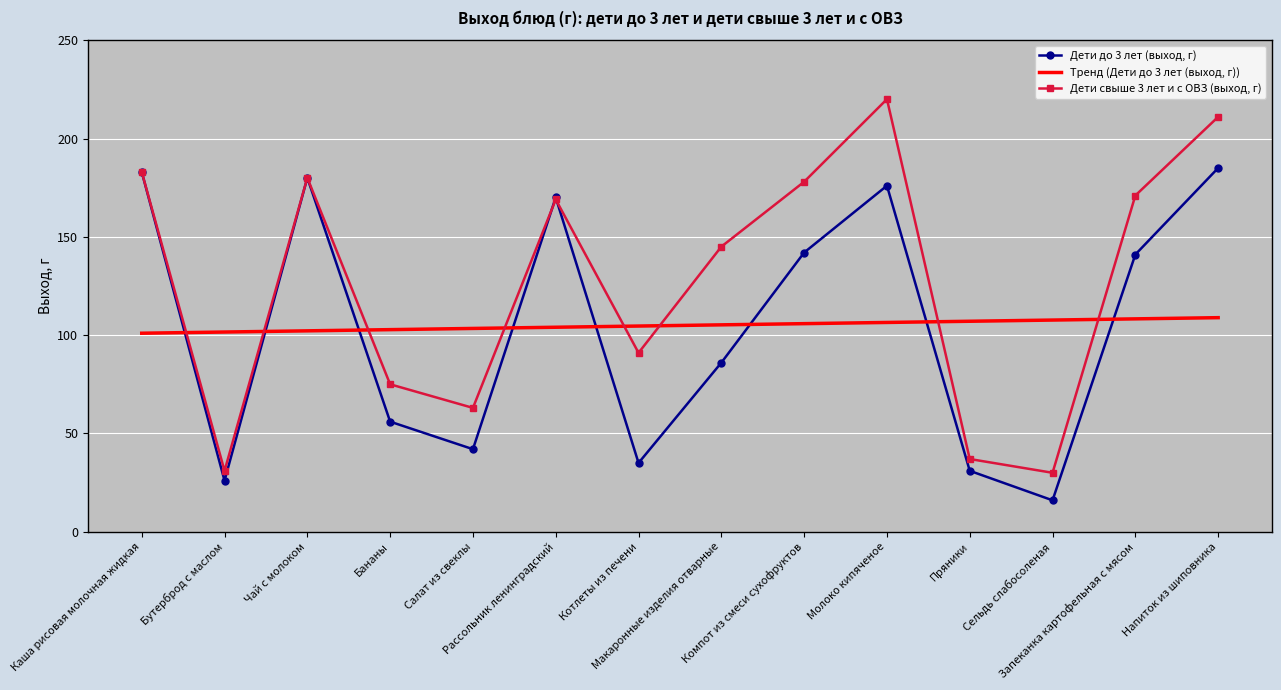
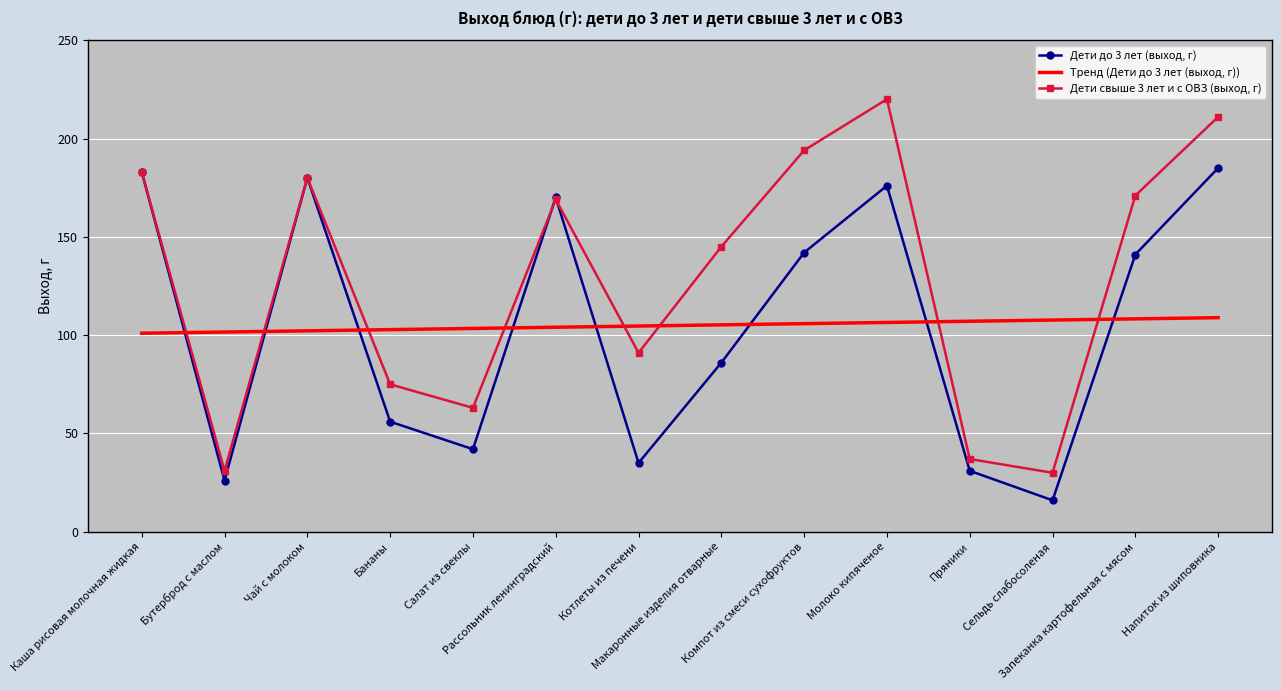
Дети свыше 3 лет и с ОВЗ (выход, г), Компот из смеси сухофруктов: 178 -> 194
